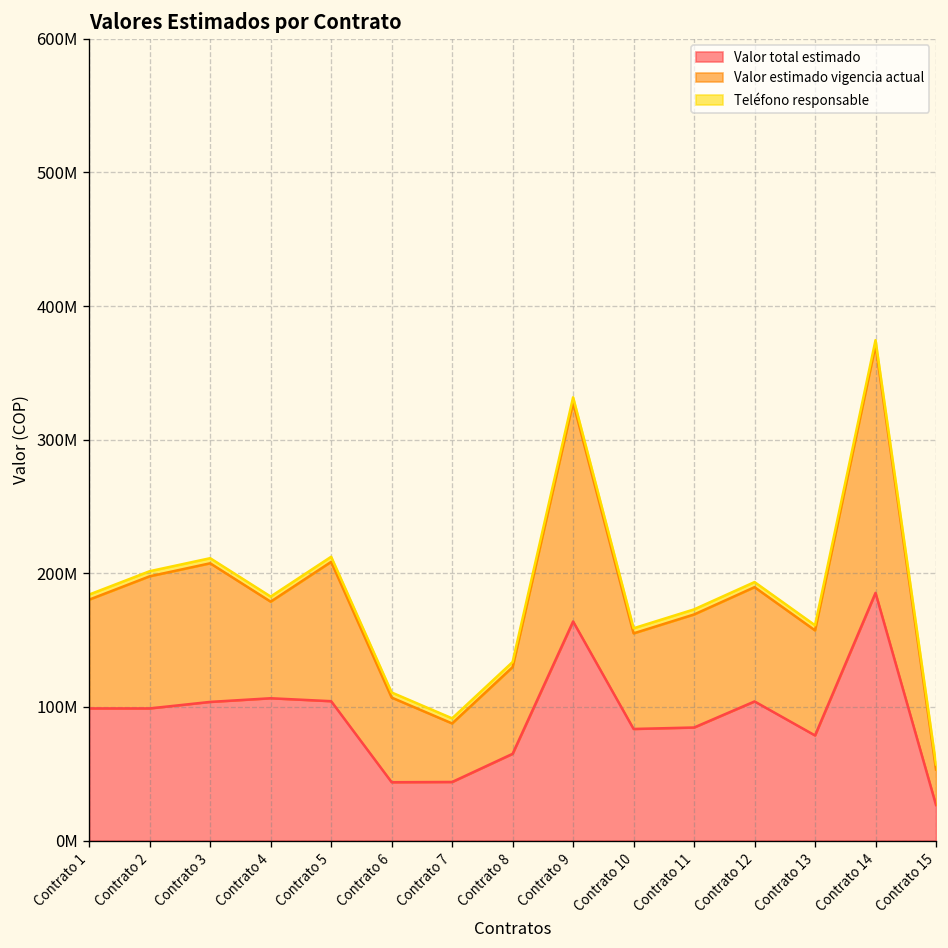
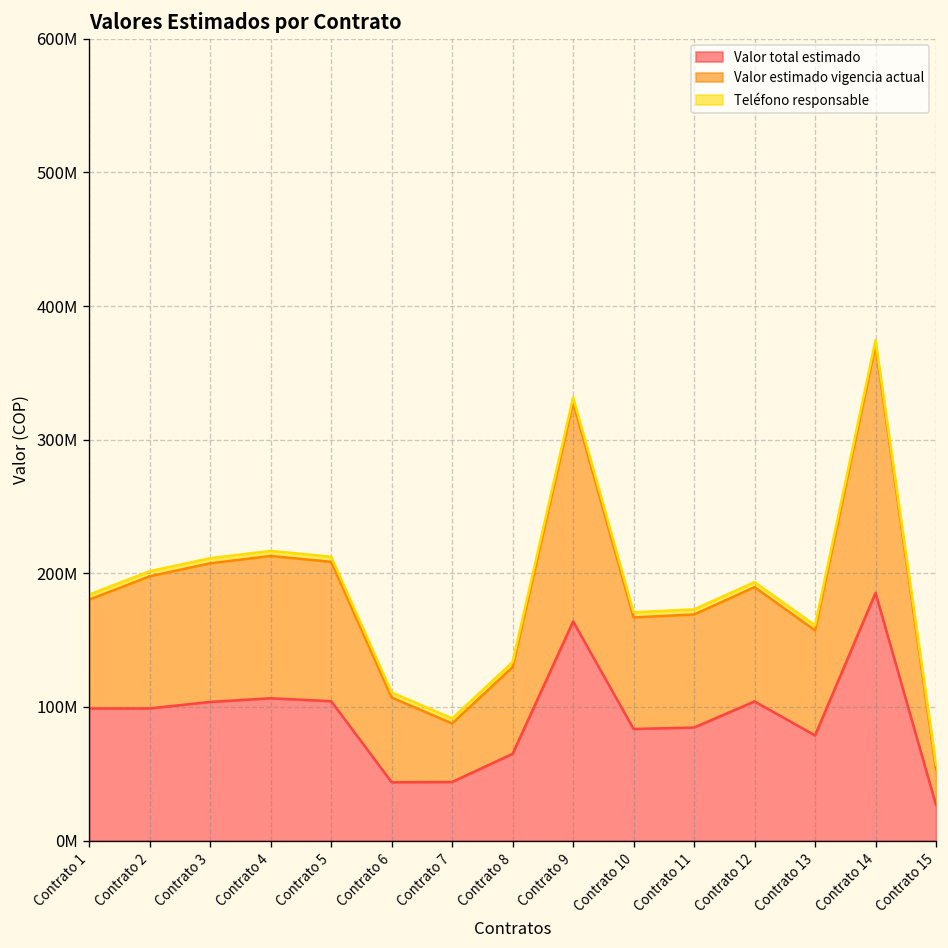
Valor estimado vigencia actual, Contrato 4: 72000000 -> 106000000
Valor estimado vigencia actual, Contrato 10: 72000000 -> 83000000
